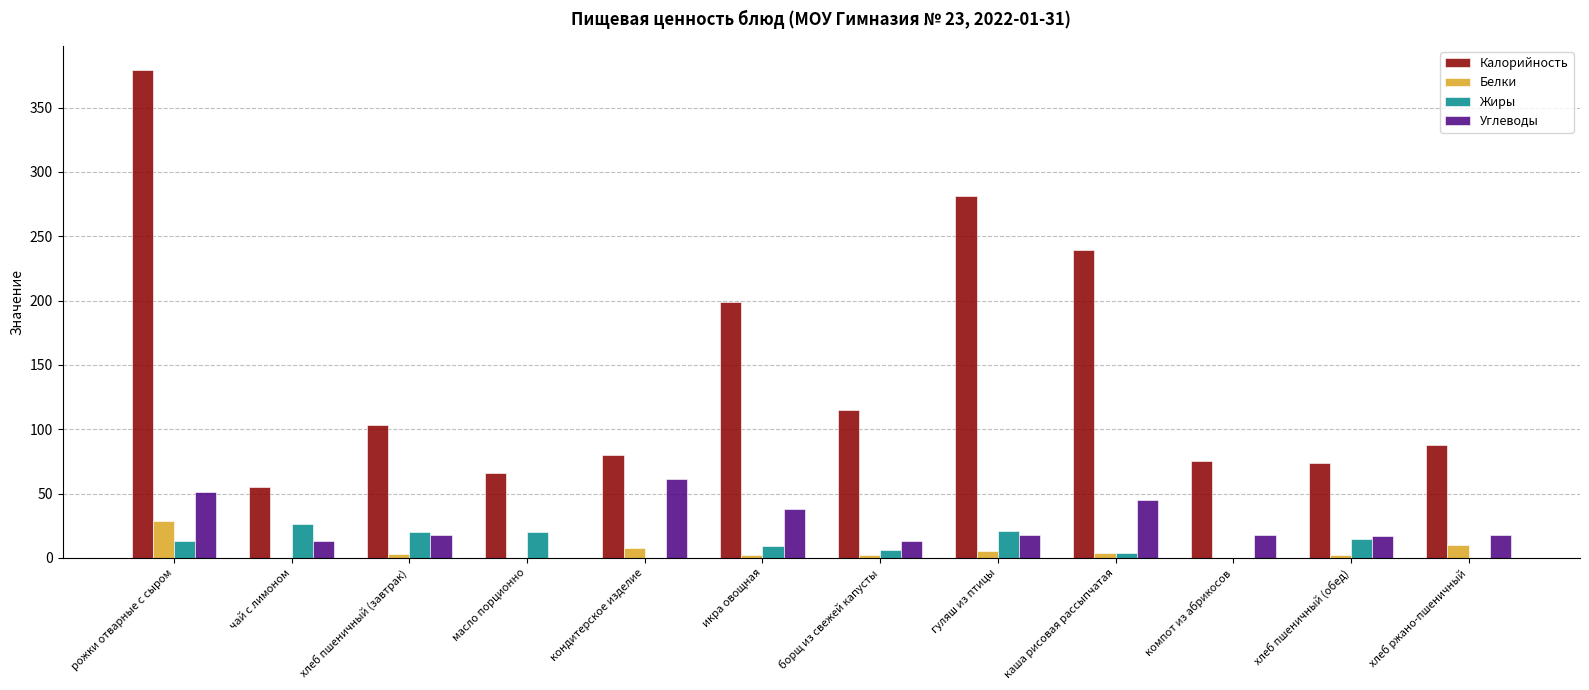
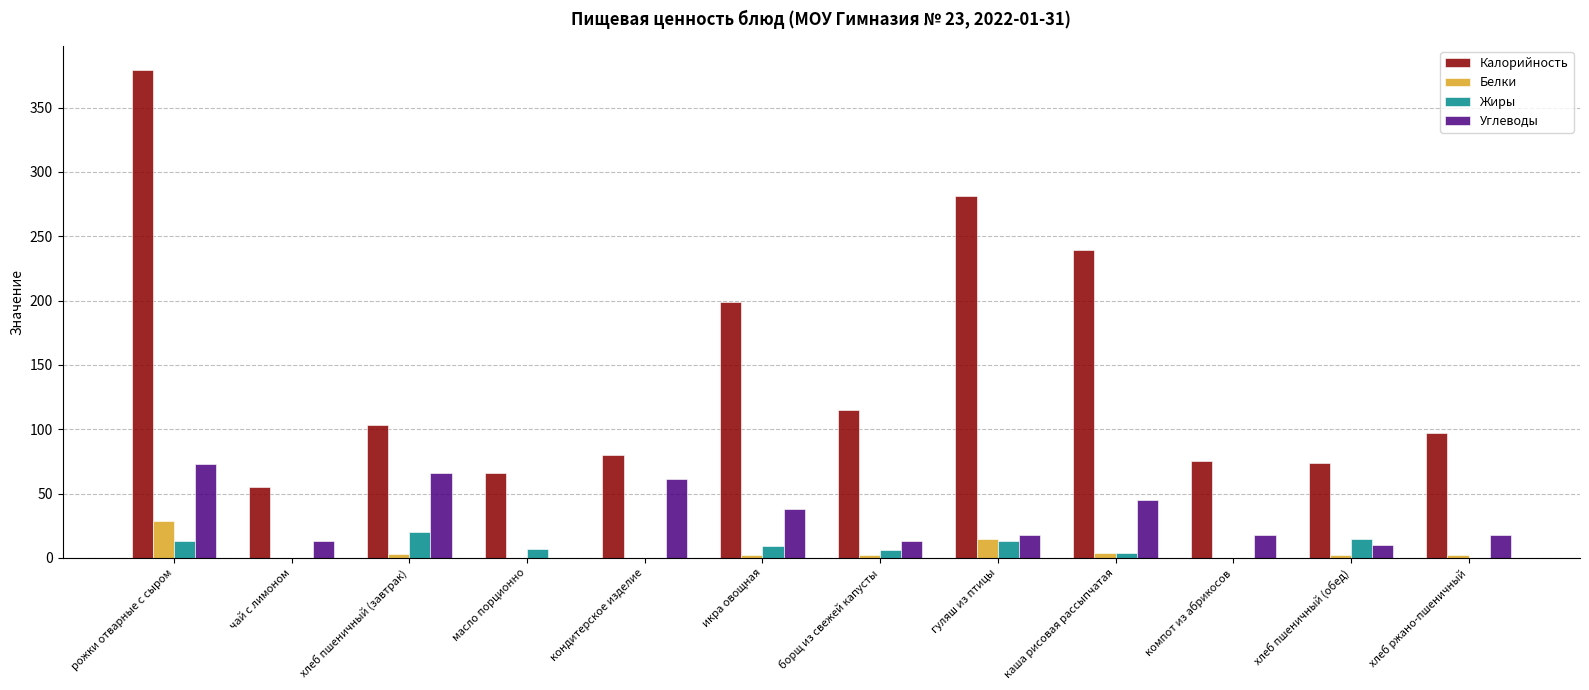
Углеводы, рожки отварные с сыром: 51 -> 73
Жиры, чай с лимоном: 26 -> 0
Углеводы, хлеб пшеничный (завтрак): 18 -> 66
Жиры, масло порционно: 20 -> 7
Белки, кондитерское изделие: 8 -> 0
Белки, гуляш из птицы: 5 -> 15
Жиры, гуляш из птицы: 21 -> 13
Углеводы, хлеб пшеничный (обед): 17 -> 10
Калорийность, хлеб ржано-пшеничный: 88 -> 97
Белки, хлеб ржано-пшеничный: 10 -> 2
